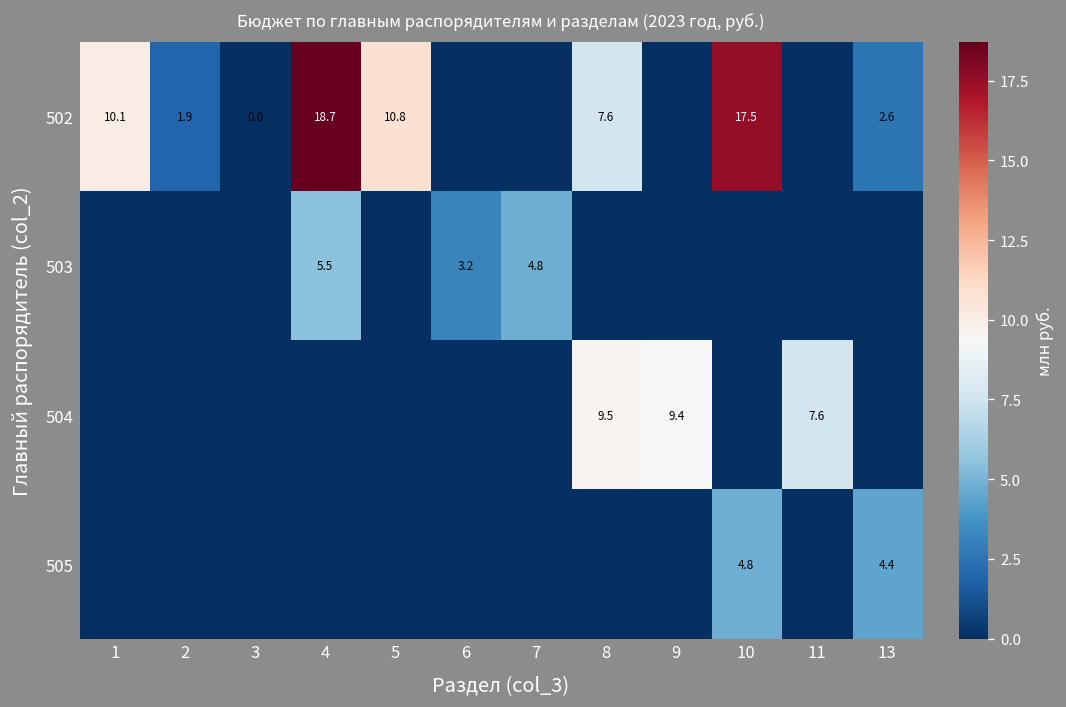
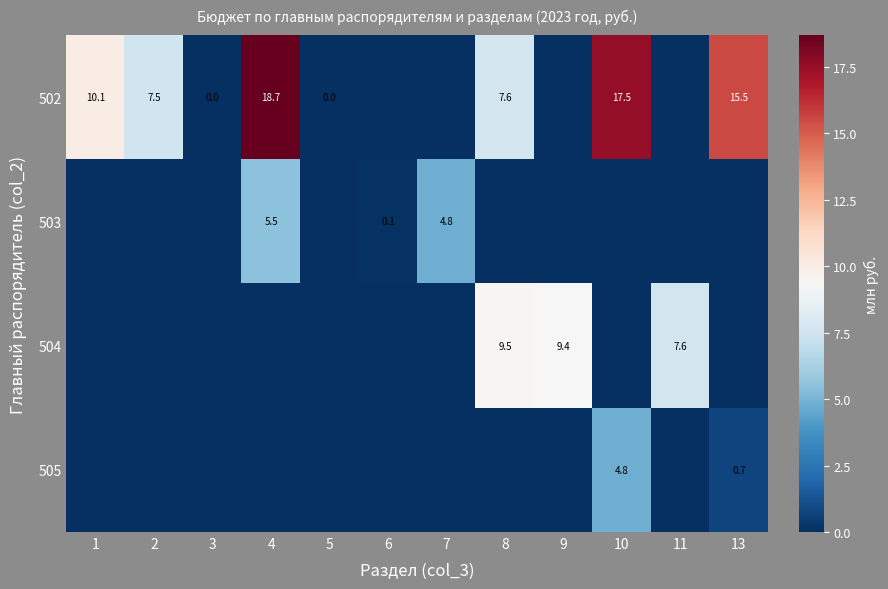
502, 2: 1.9 -> 7.5
502, 5: 10.8 -> 0.0
502, 13: 2.6 -> 15.5
503, 6: 3.2 -> 0.1
505, 13: 4.4 -> 0.7
